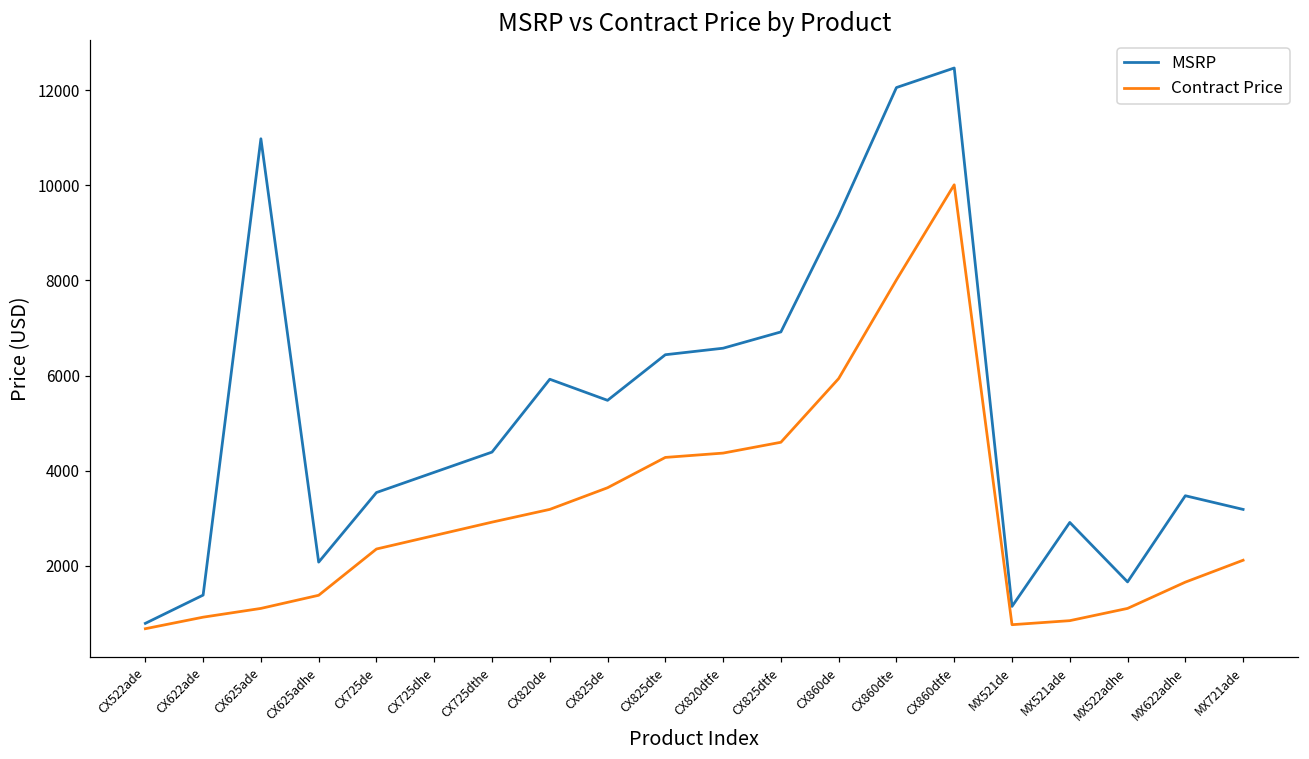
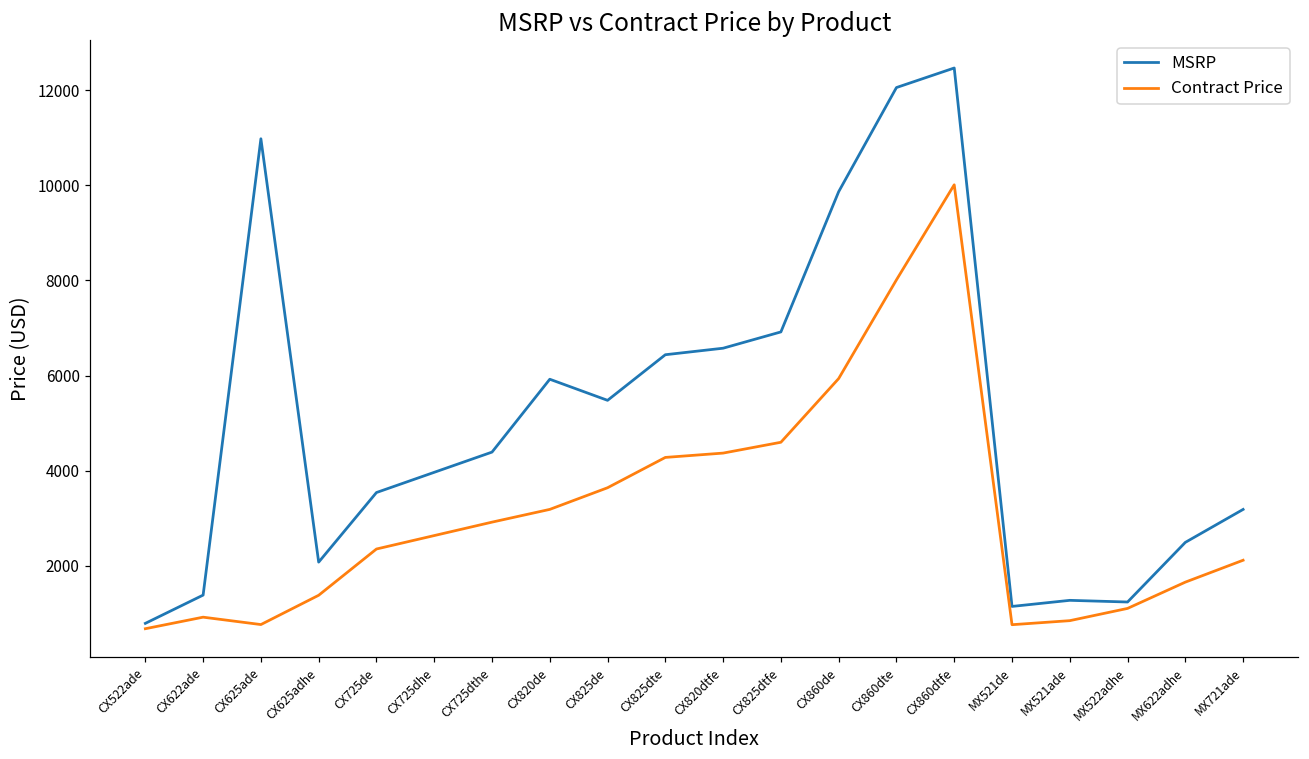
Contract Price, CX625ade: 1100 -> 800
MSRP, CX860de: 9400 -> 9900
MSRP, MX521ade: 2900 -> 1300
MSRP, MX522adhe: 1700 -> 1200
MSRP, MX622adhe: 3500 -> 2500
